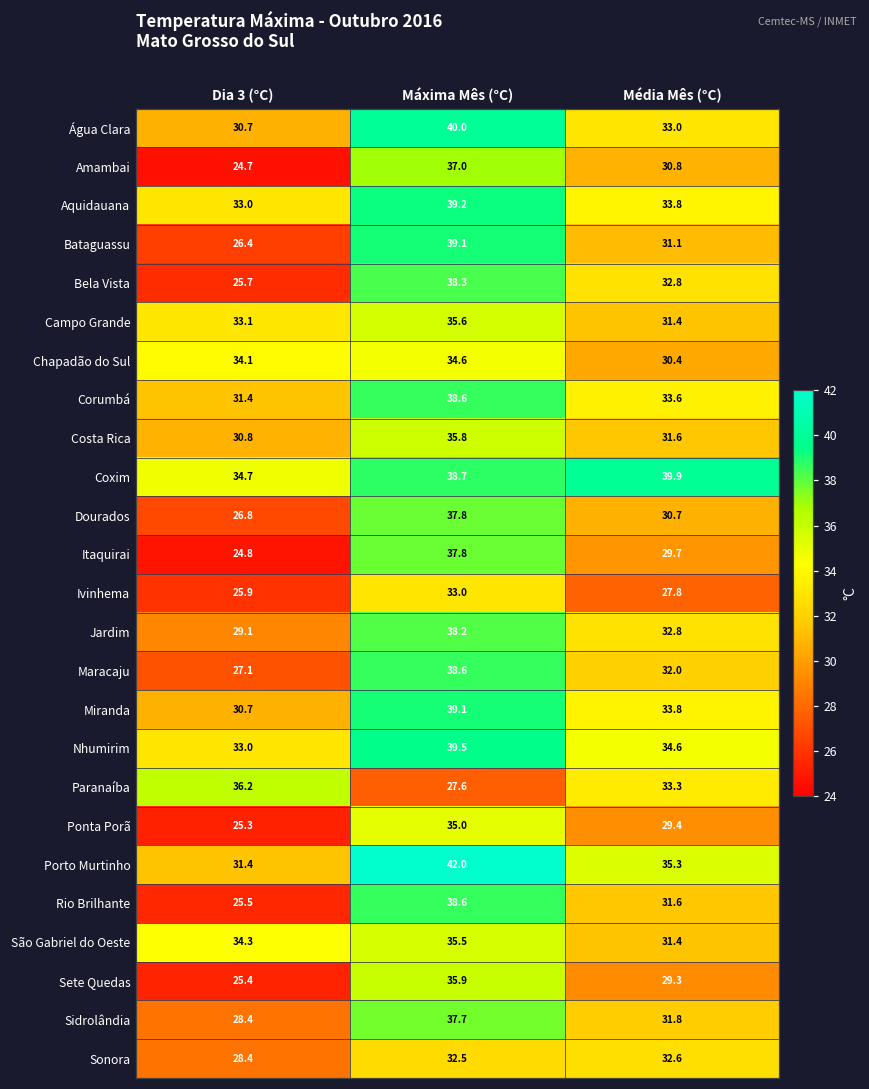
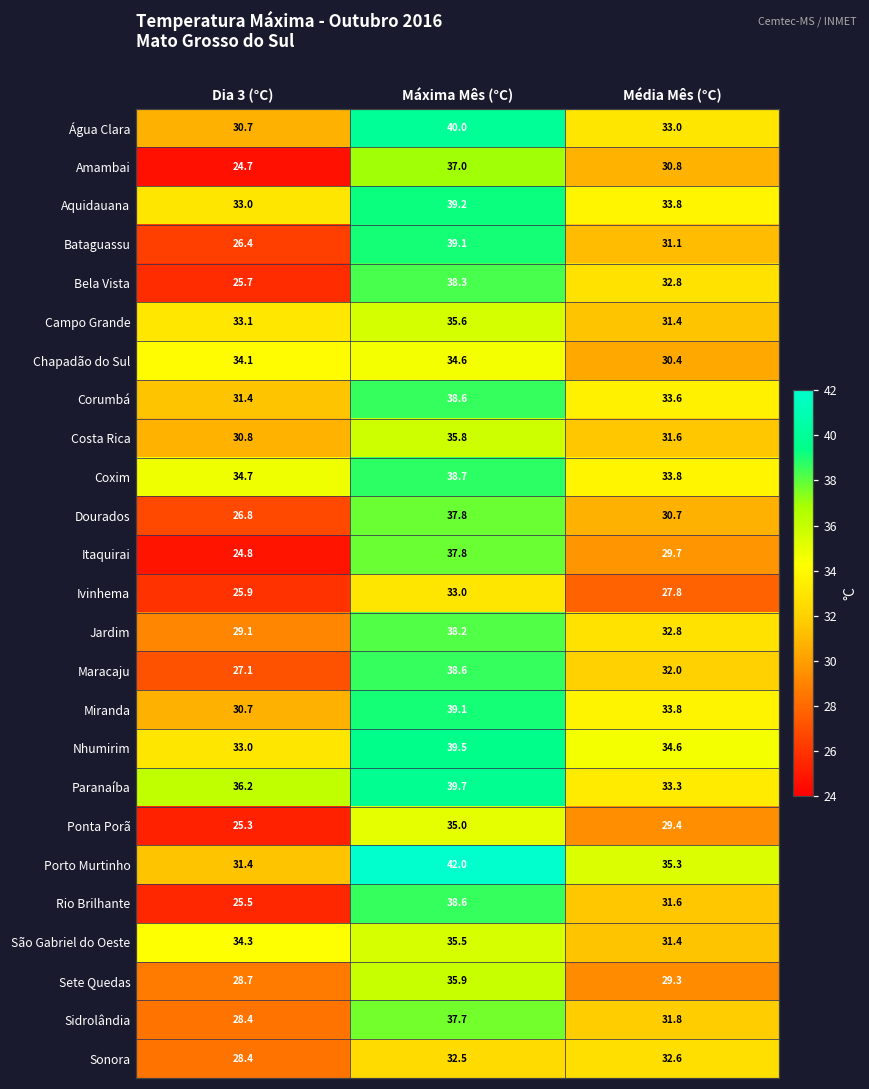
Coxim, Média Mês (°C): 39.9 -> 33.8
Paranaíba, Máxima Mês (°C): 27.6 -> 39.7
Sete Quedas, Dia 3 (°C): 25.4 -> 28.7
